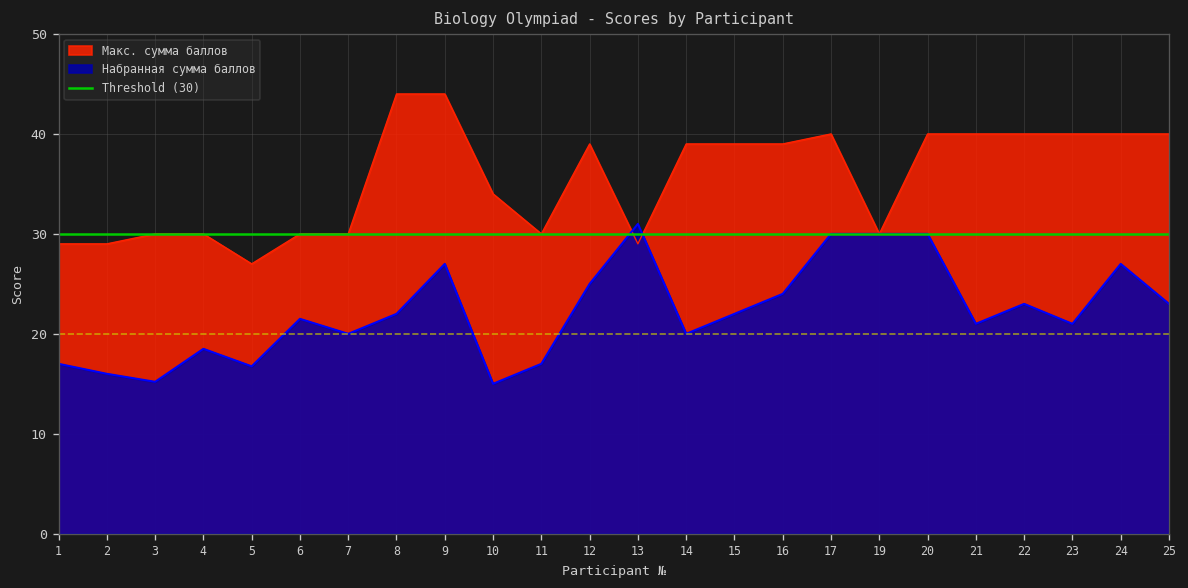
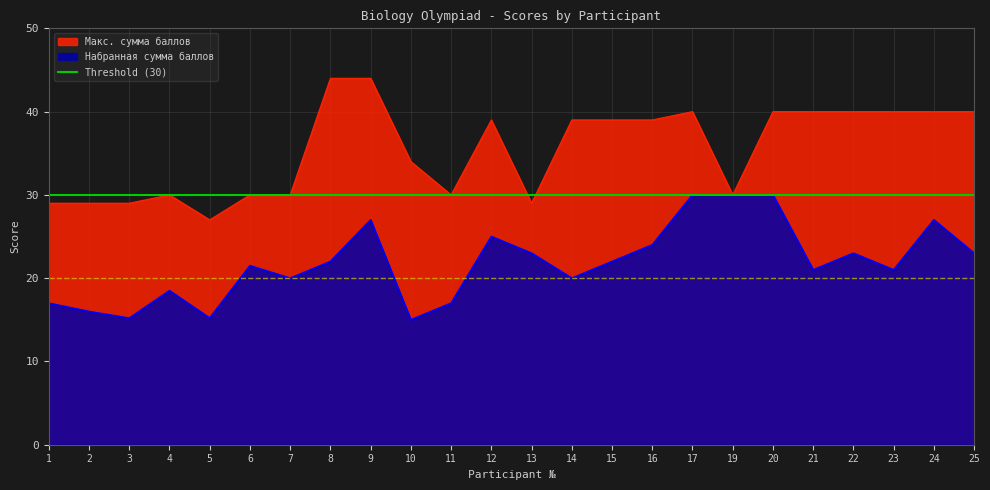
Макс. сумма баллов, 3: 30 -> 29
Набранная сумма баллов, 5: 17 -> 15
Набранная сумма баллов, 13: 31 -> 23
